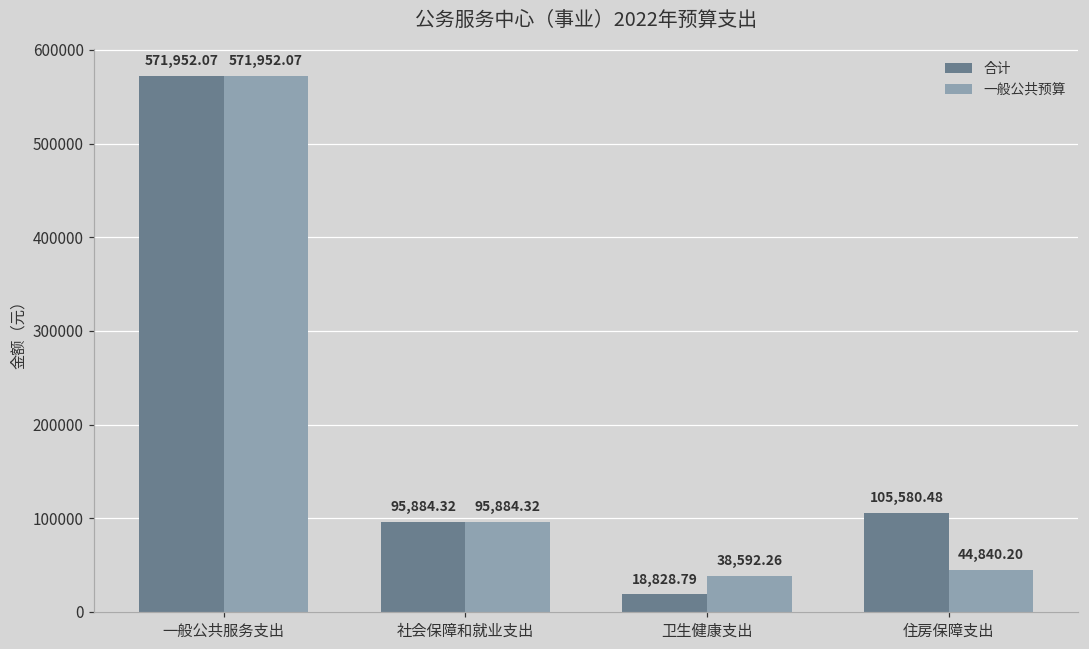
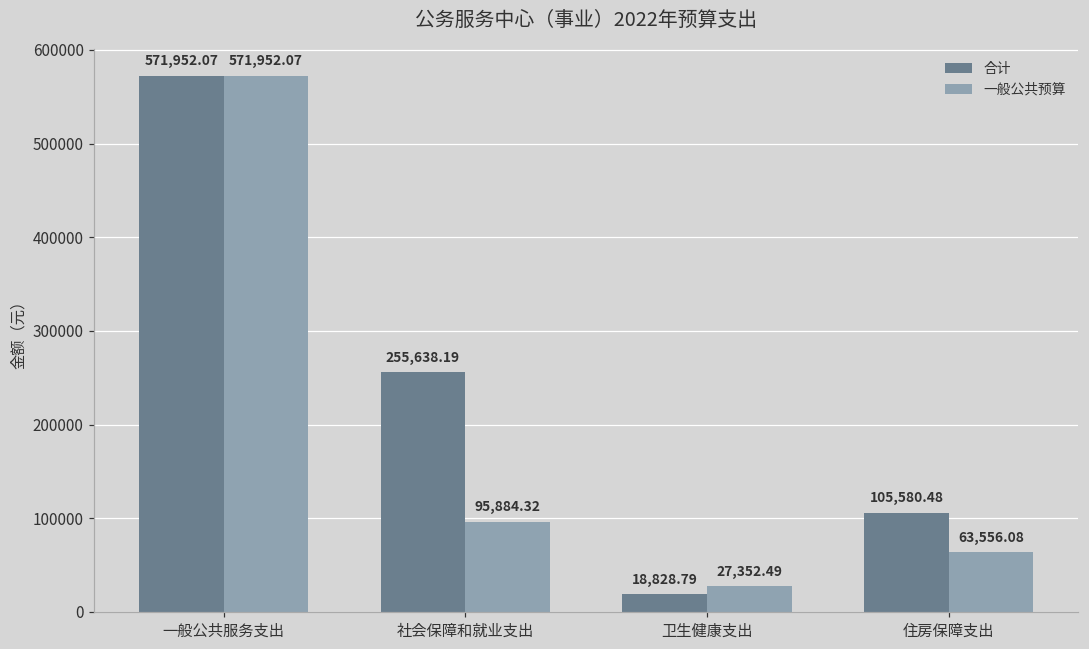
合计, 社会保障和就业支出: 95,884.32 -> 255,638.19
一般公共预算, 卫生健康支出: 38,592.26 -> 27,352.49
一般公共预算, 住房保障支出: 44,840.20 -> 63,556.08
